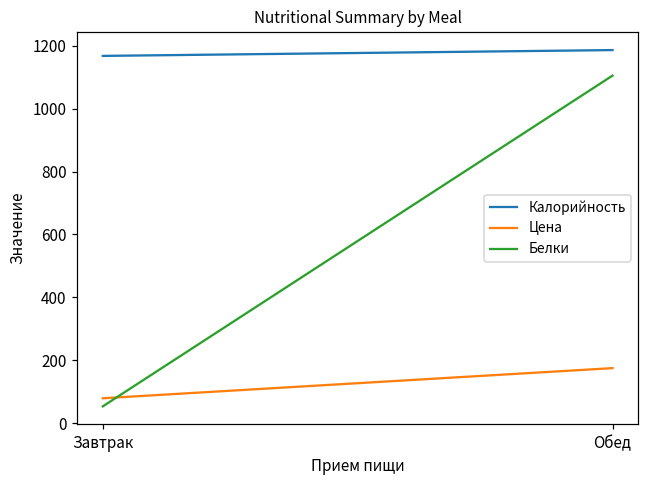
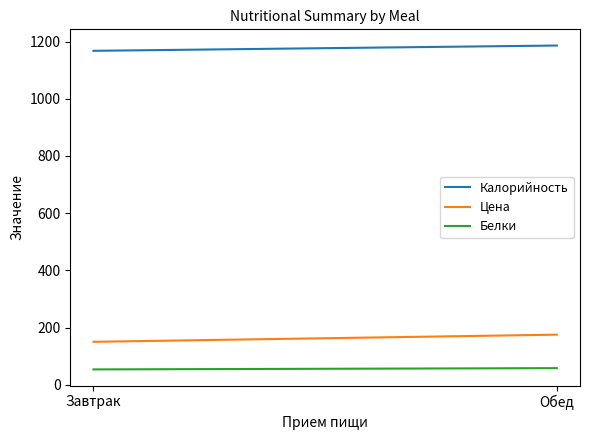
Цена, Завтрак: 80 -> 150
Белки, Обед: 1110 -> 60
